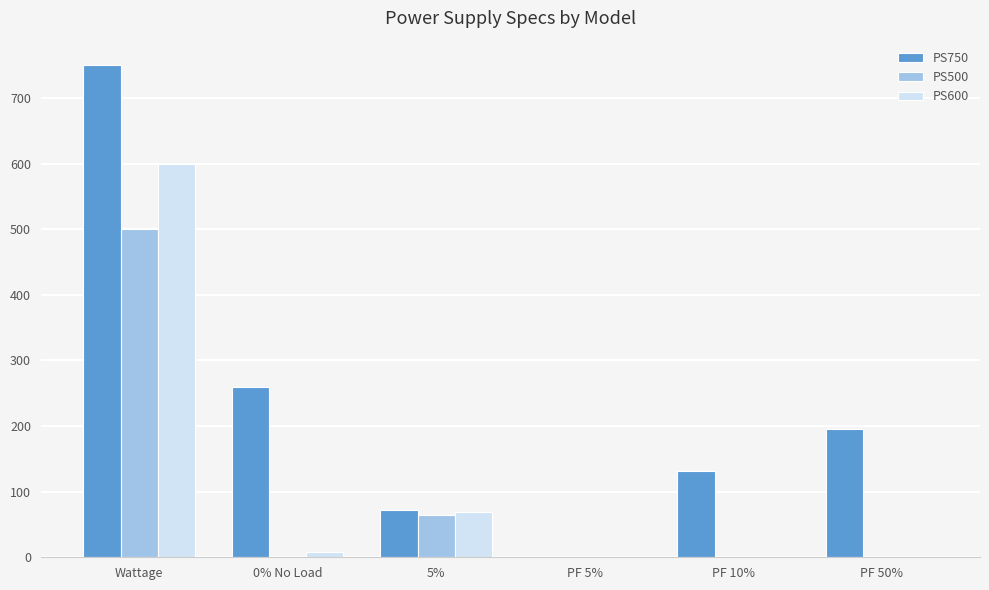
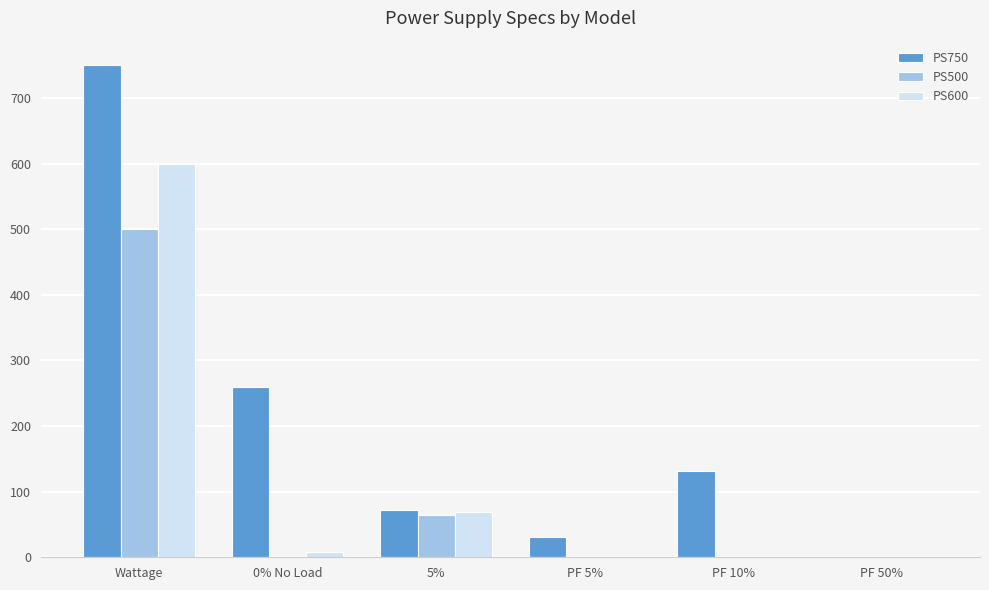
PS750, PF 5%: 0 -> 30
PS750, PF 50%: 200 -> 0
